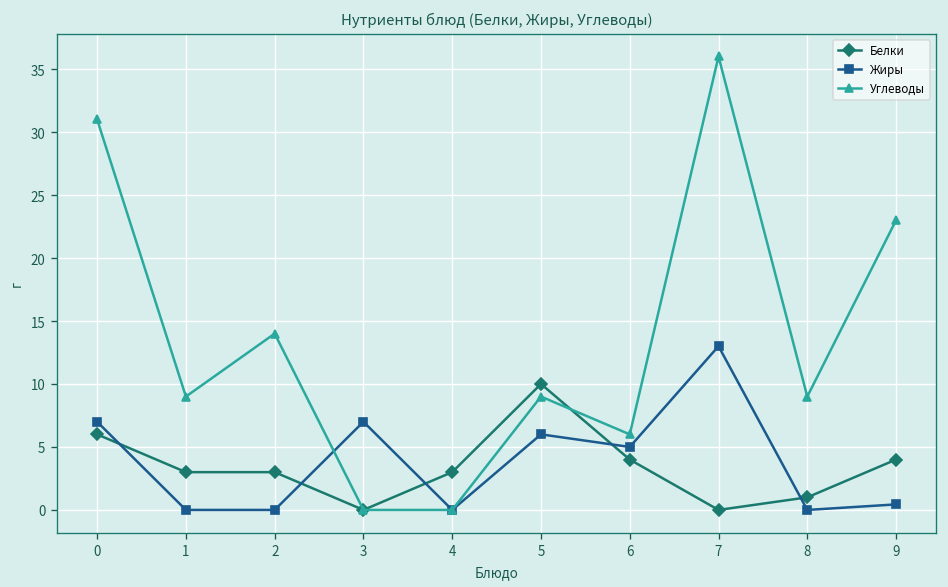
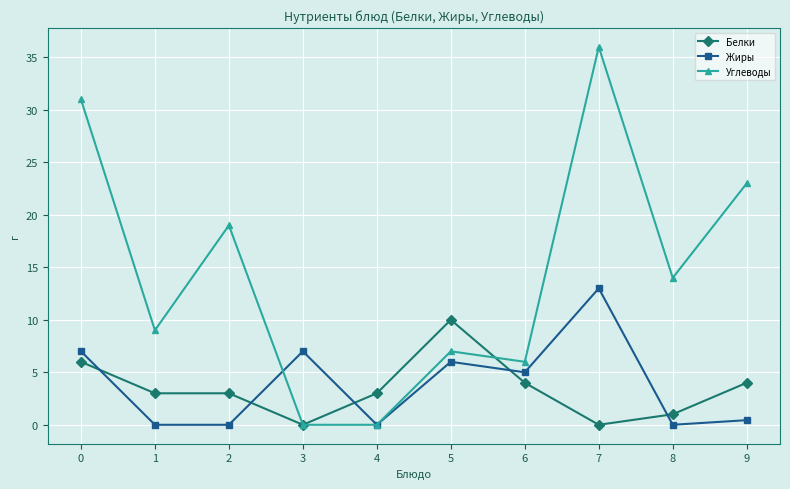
Углеводы, 2: 14 -> 19
Углеводы, 5: 9 -> 7
Углеводы, 8: 9 -> 14
